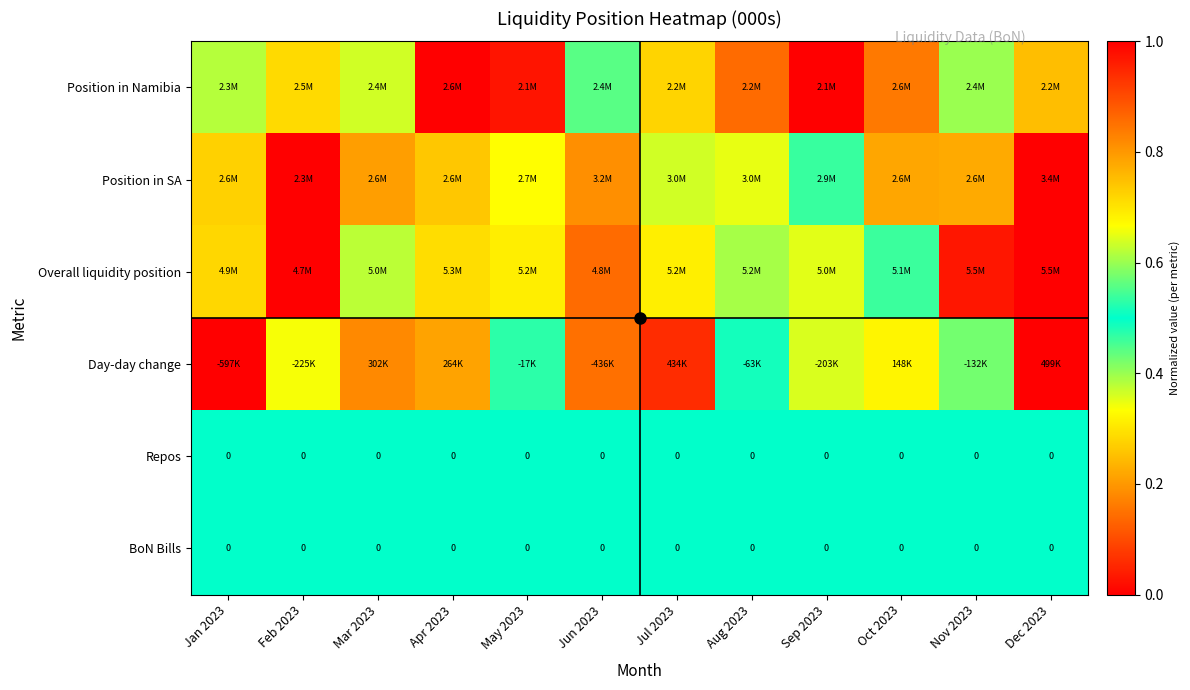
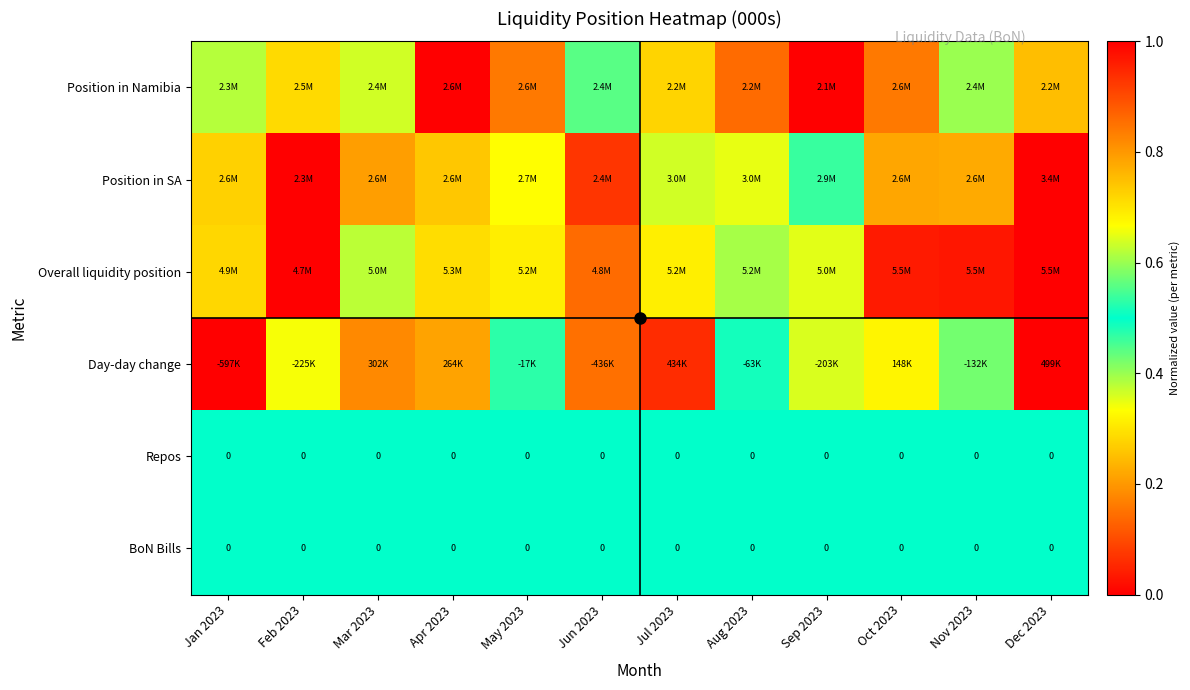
Position in Namibia, May 2023: 2.1M -> 2.6M
Position in SA, Jun 2023: 3.2M -> 2.4M
Overall liquidity position, Oct 2023: 5.1M -> 5.5M
